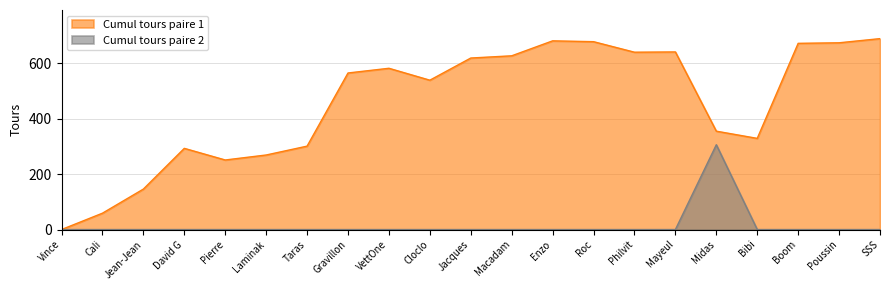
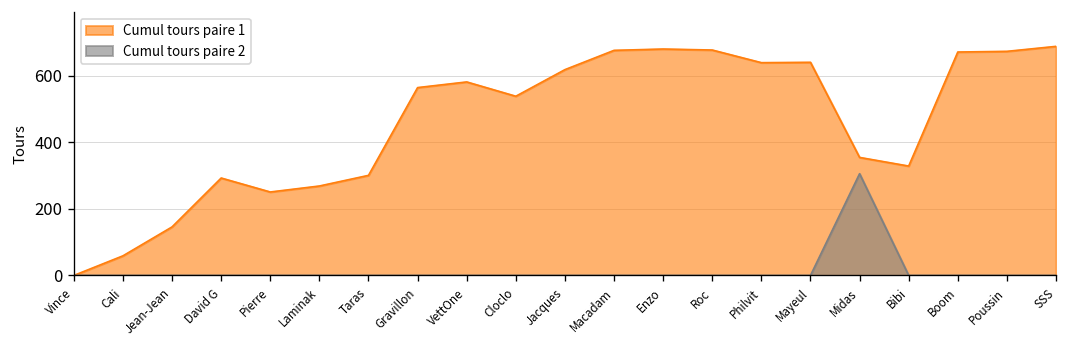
Cumul tours paire 1, Macadam: 630 -> 680
